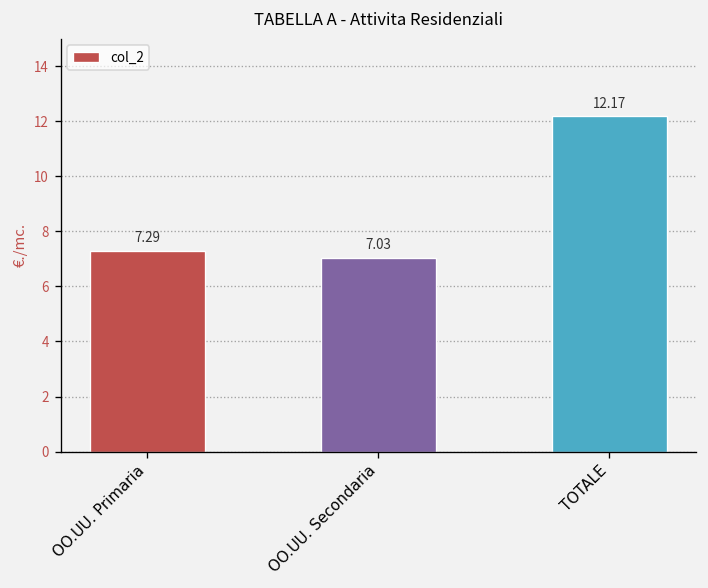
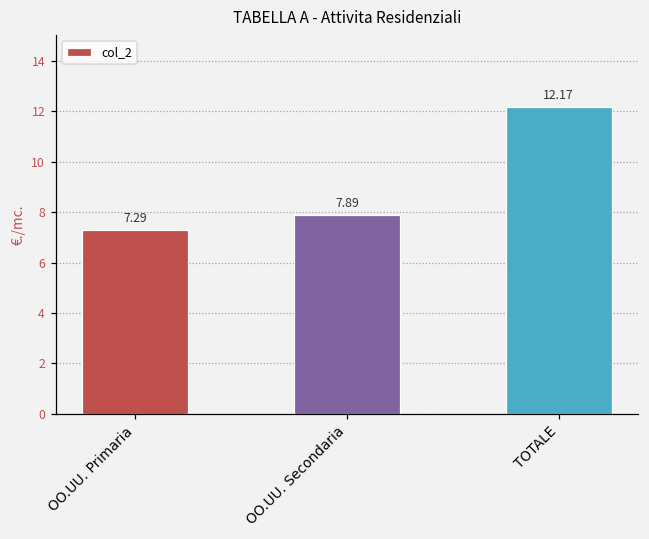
OO.UU. Secondaria: 7.03 -> 7.89
